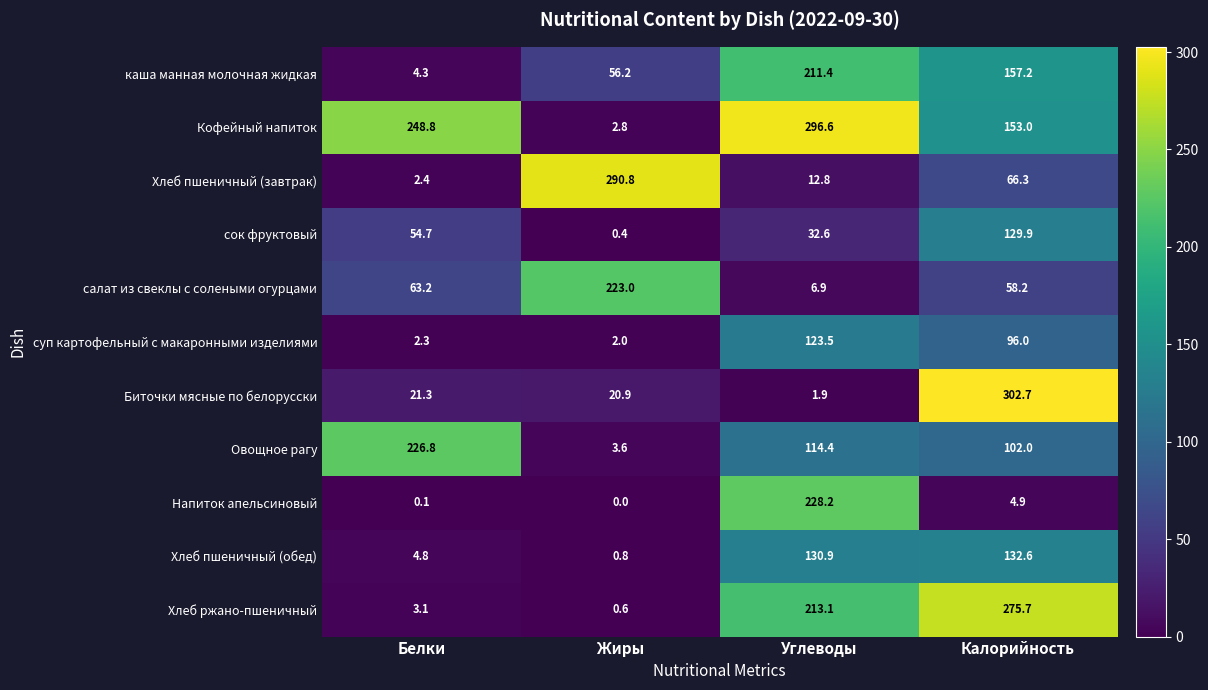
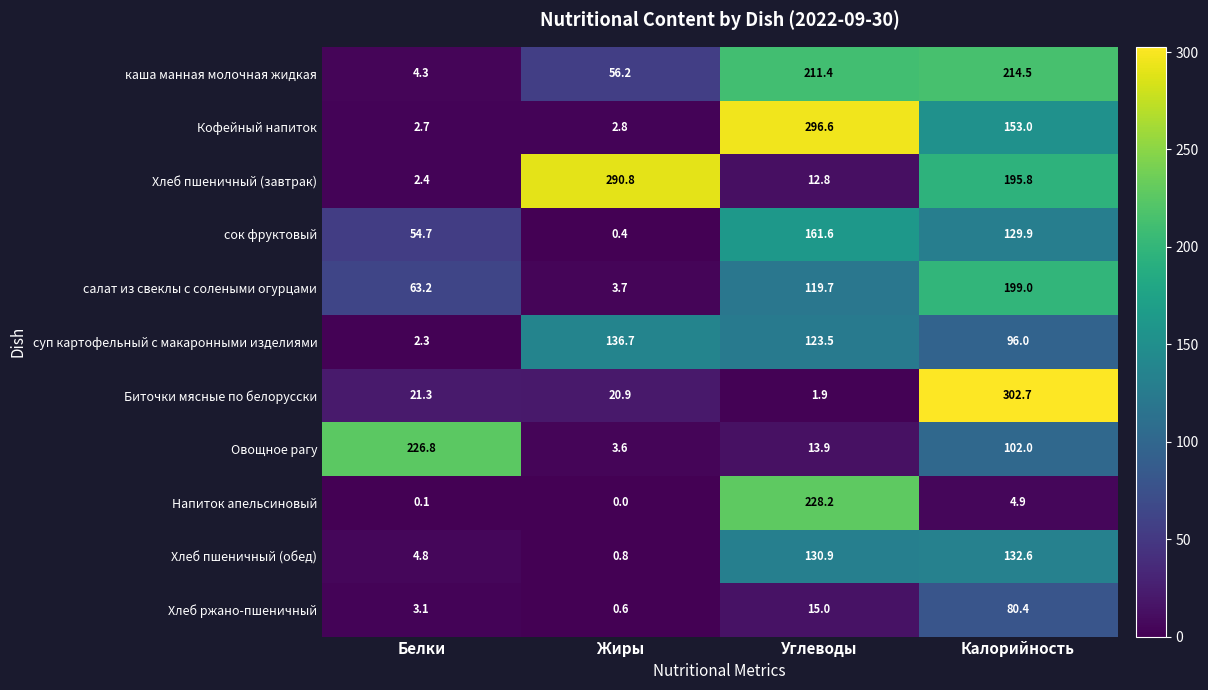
каша манная молочная жидкая, Калорийность: 157.2 -> 214.5
Кофейный напиток, Белки: 248.8 -> 2.7
Хлеб пшеничный (завтрак), Калорийность: 66.3 -> 195.8
сок фруктовый, Углеводы: 32.6 -> 161.6
салат из свеклы с солеными огурцами, Жиры: 223.0 -> 3.7
салат из свеклы с солеными огурцами, Углеводы: 6.9 -> 119.7
салат из свеклы с солеными огурцами, Калорийность: 58.2 -> 199.0
суп картофельный с макаронными изделиями, Жиры: 2.0 -> 136.7
Овощное рагу, Углеводы: 114.4 -> 13.9
Хлеб ржано-пшеничный, Углеводы: 213.1 -> 15.0
Хлеб ржано-пшеничный, Калорийность: 275.7 -> 80.4
